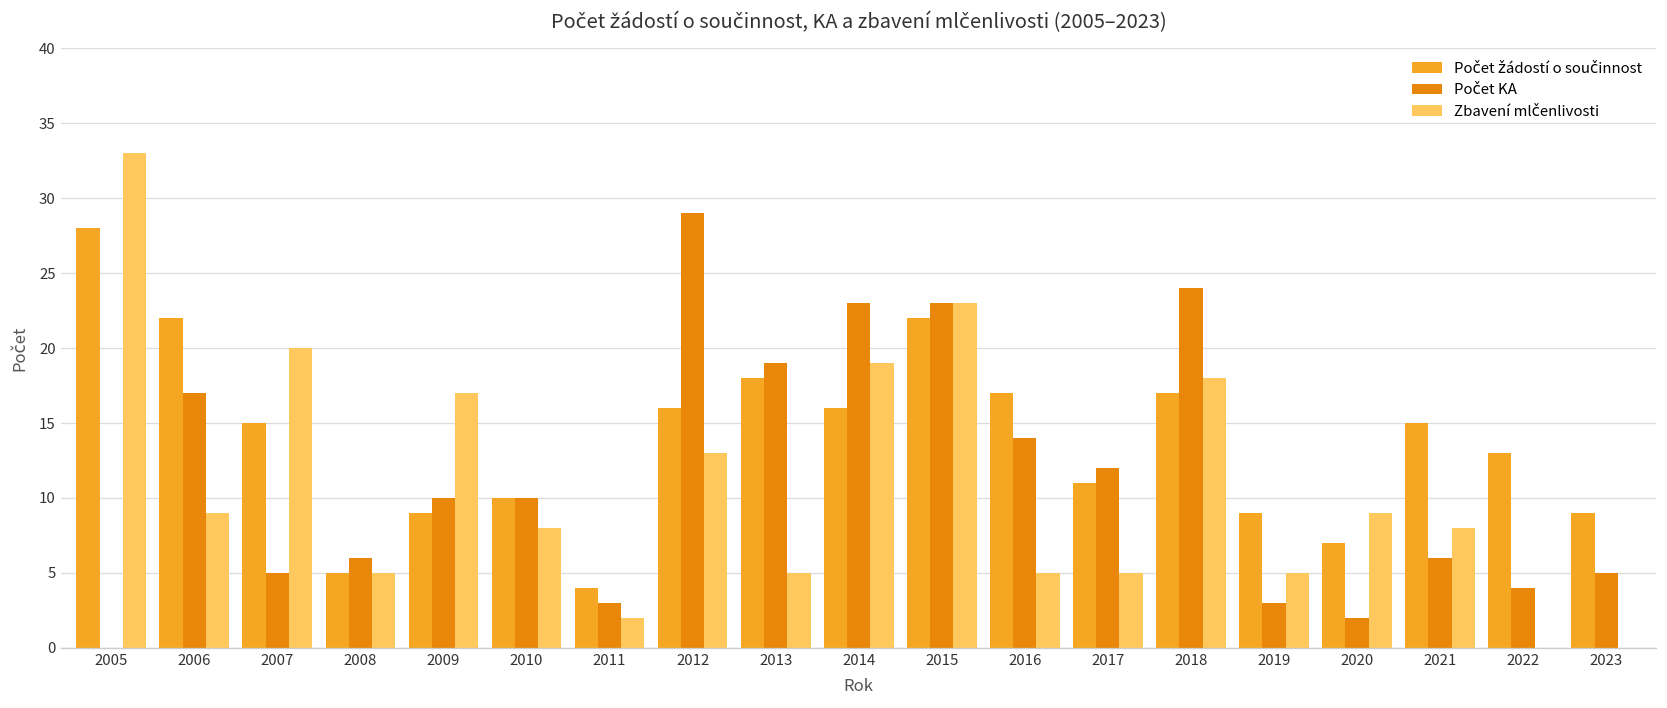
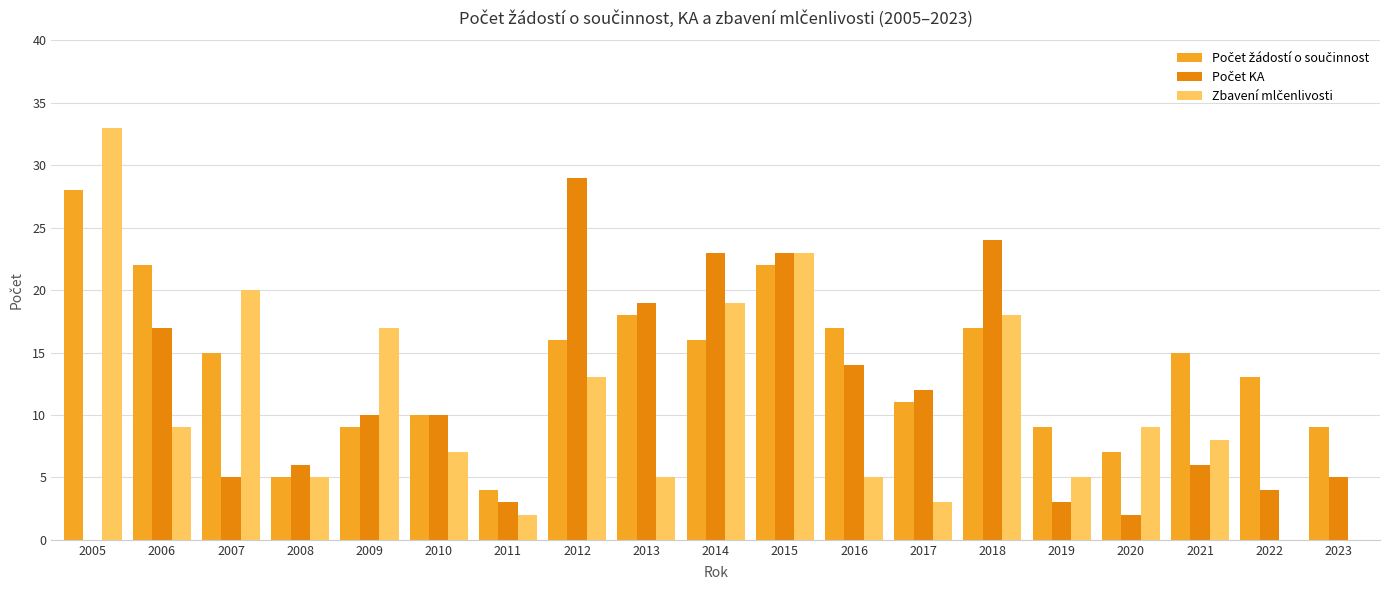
Zbavení mlčenlivosti, 2010: 8 -> 7
Zbavení mlčenlivosti, 2017: 5 -> 3
